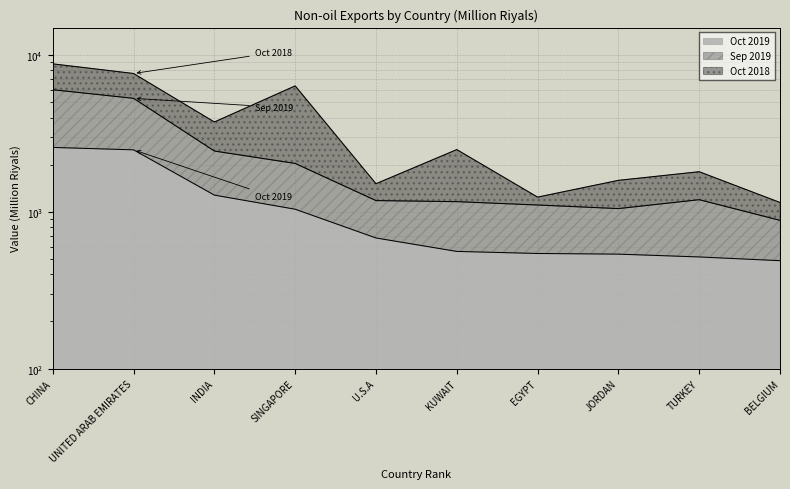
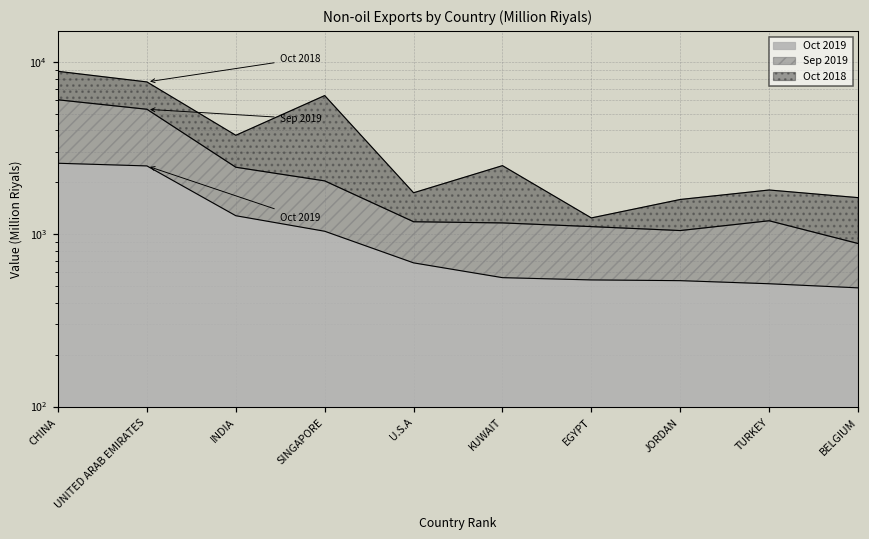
Oct 2018, U.S.A: 330 -> 560
Oct 2018, BELGIUM: 270 -> 700
